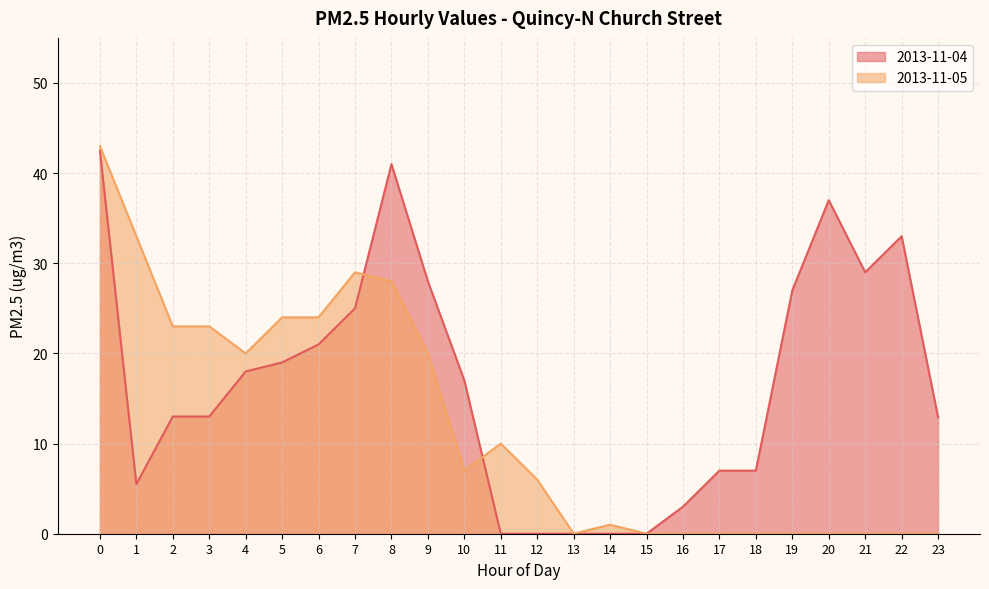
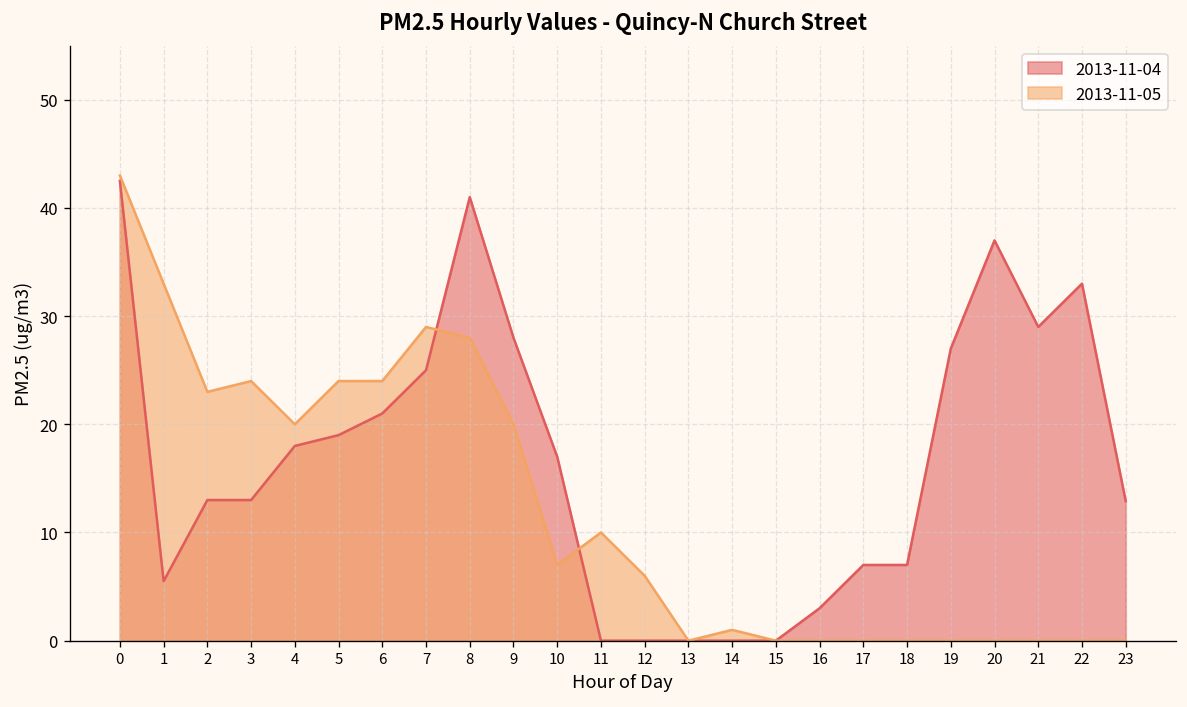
2013-11-05, 3: 23 -> 24
